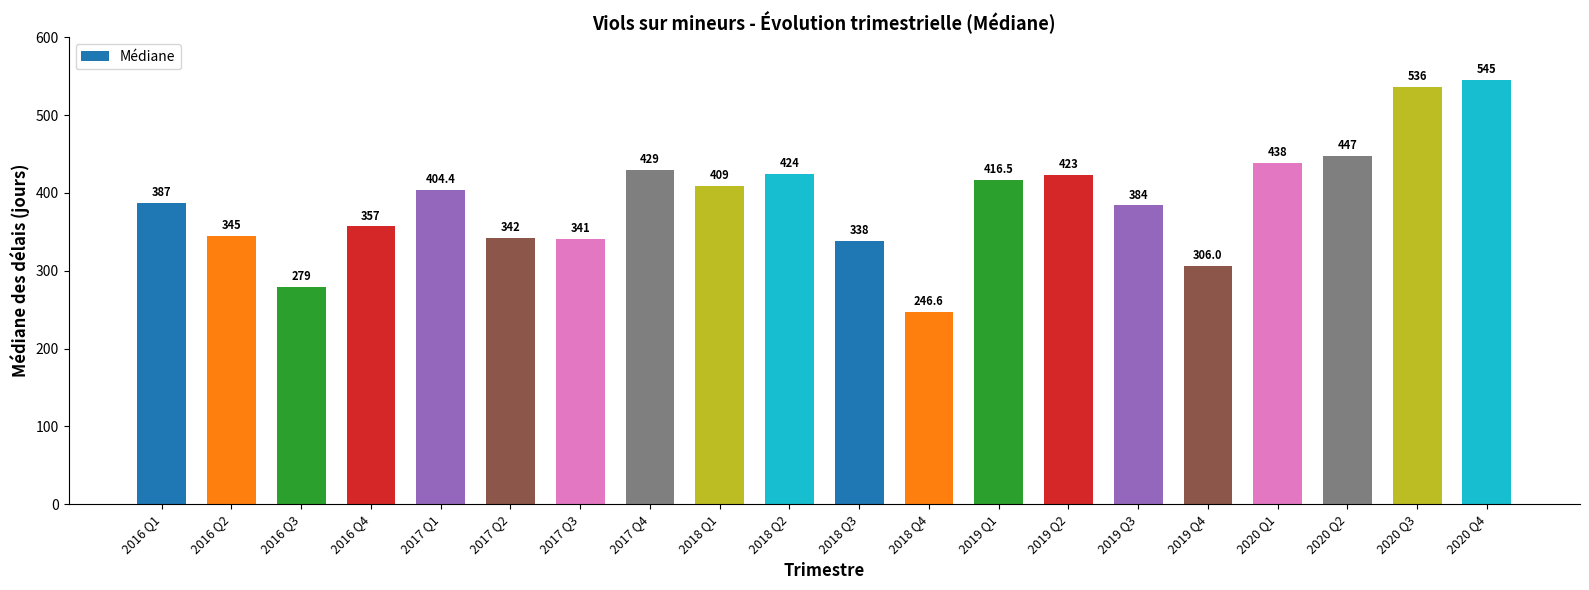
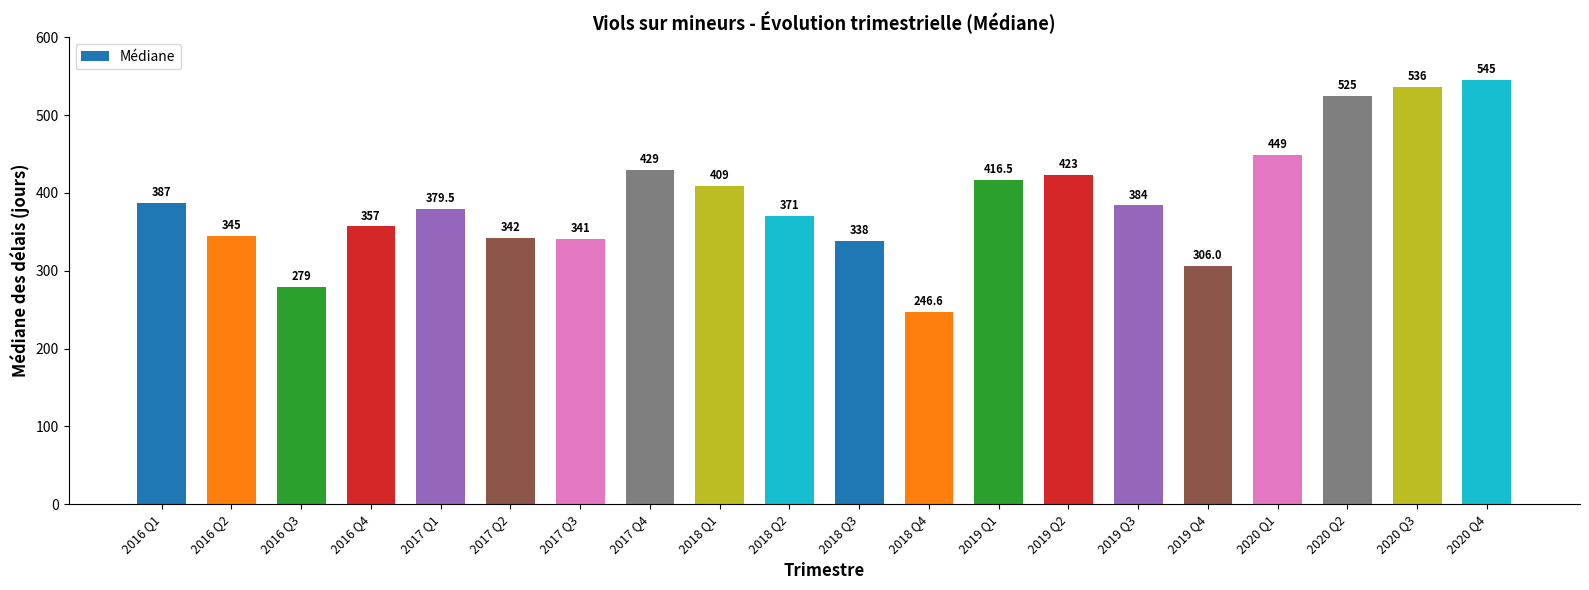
2017 Q1: 404.4 -> 379.5
2018 Q2: 424 -> 371
2020 Q1: 438 -> 449
2020 Q2: 447 -> 525
